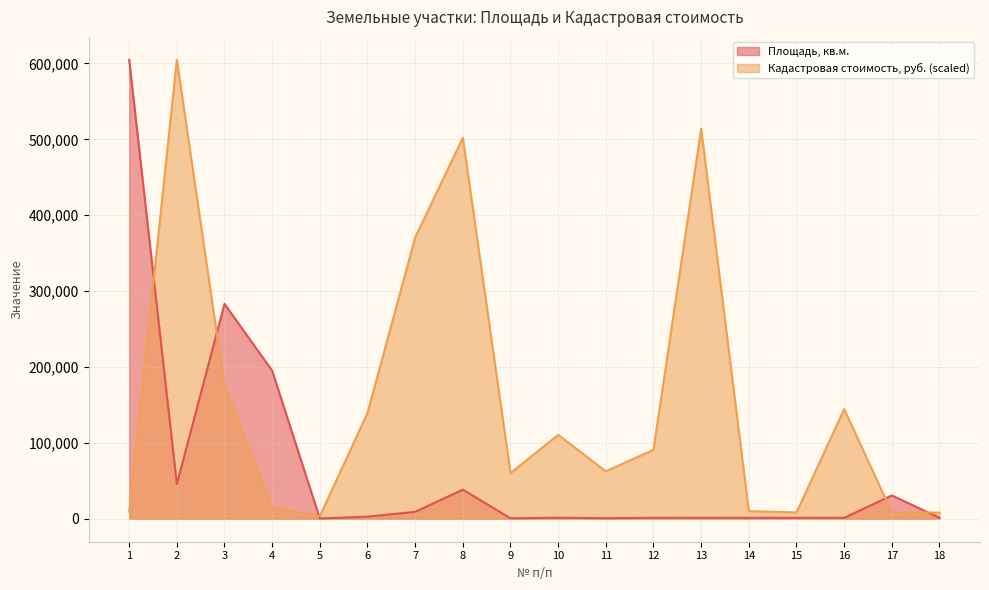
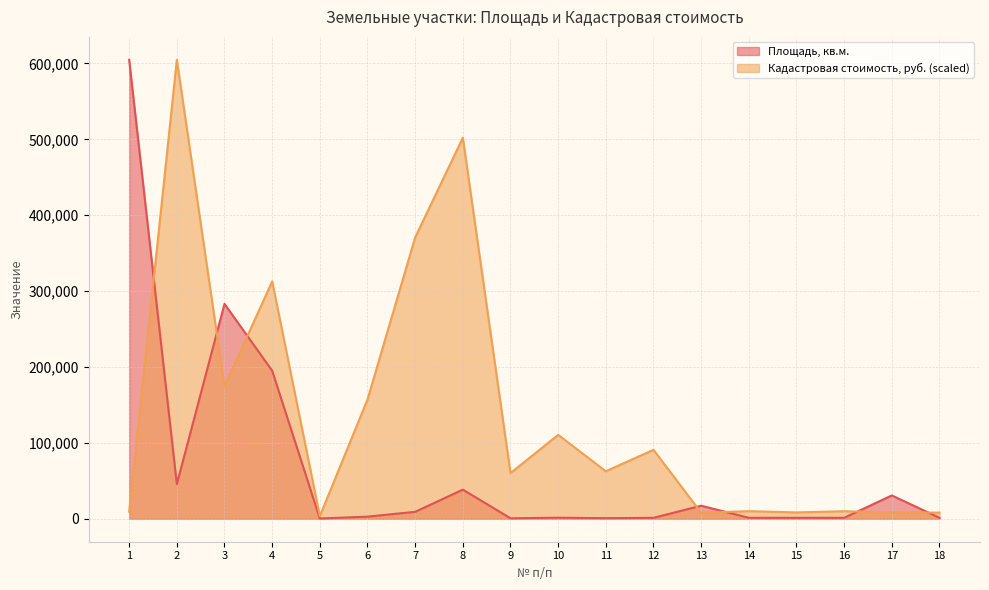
Кадастровая стоимость, руб. (scaled), 4: 20,000 -> 310,000
Кадастровая стоимость, руб. (scaled), 6: 140,000 -> 160,000
Площадь, кв.м., 13: 0 -> 20,000
Кадастровая стоимость, руб. (scaled), 13: 510,000 -> 10,000
Кадастровая стоимость, руб. (scaled), 16: 140,000 -> 10,000
